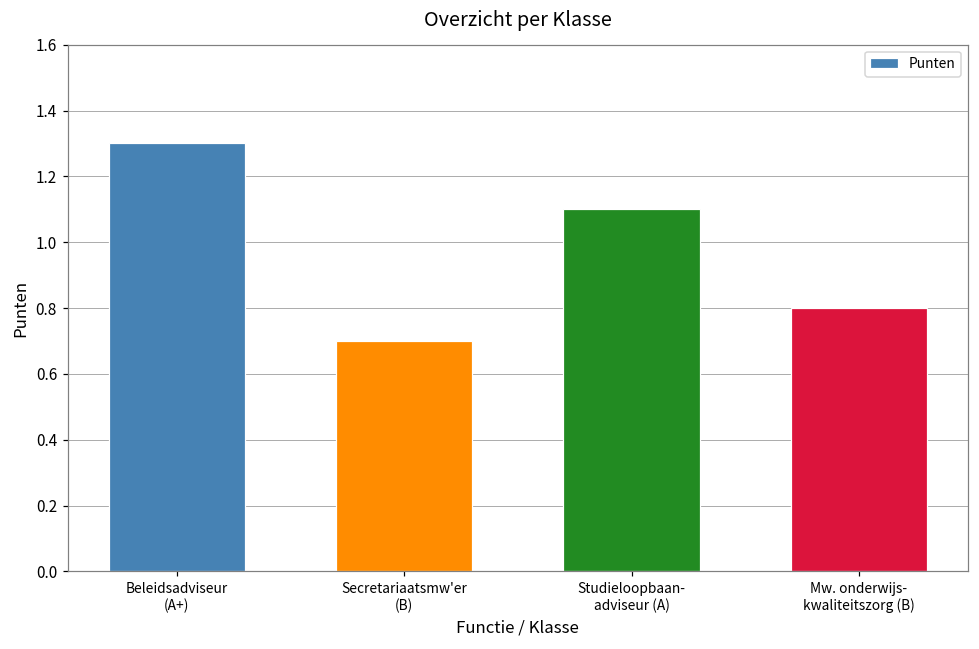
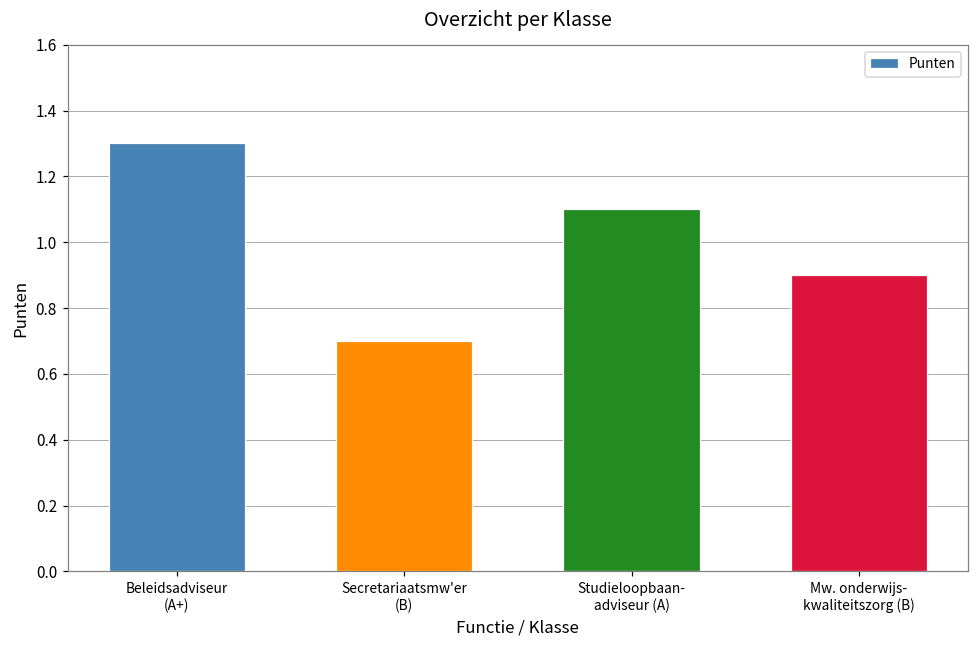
Mw. onderwijs- kwaliteitszorg (B): 0.8 -> 0.9
